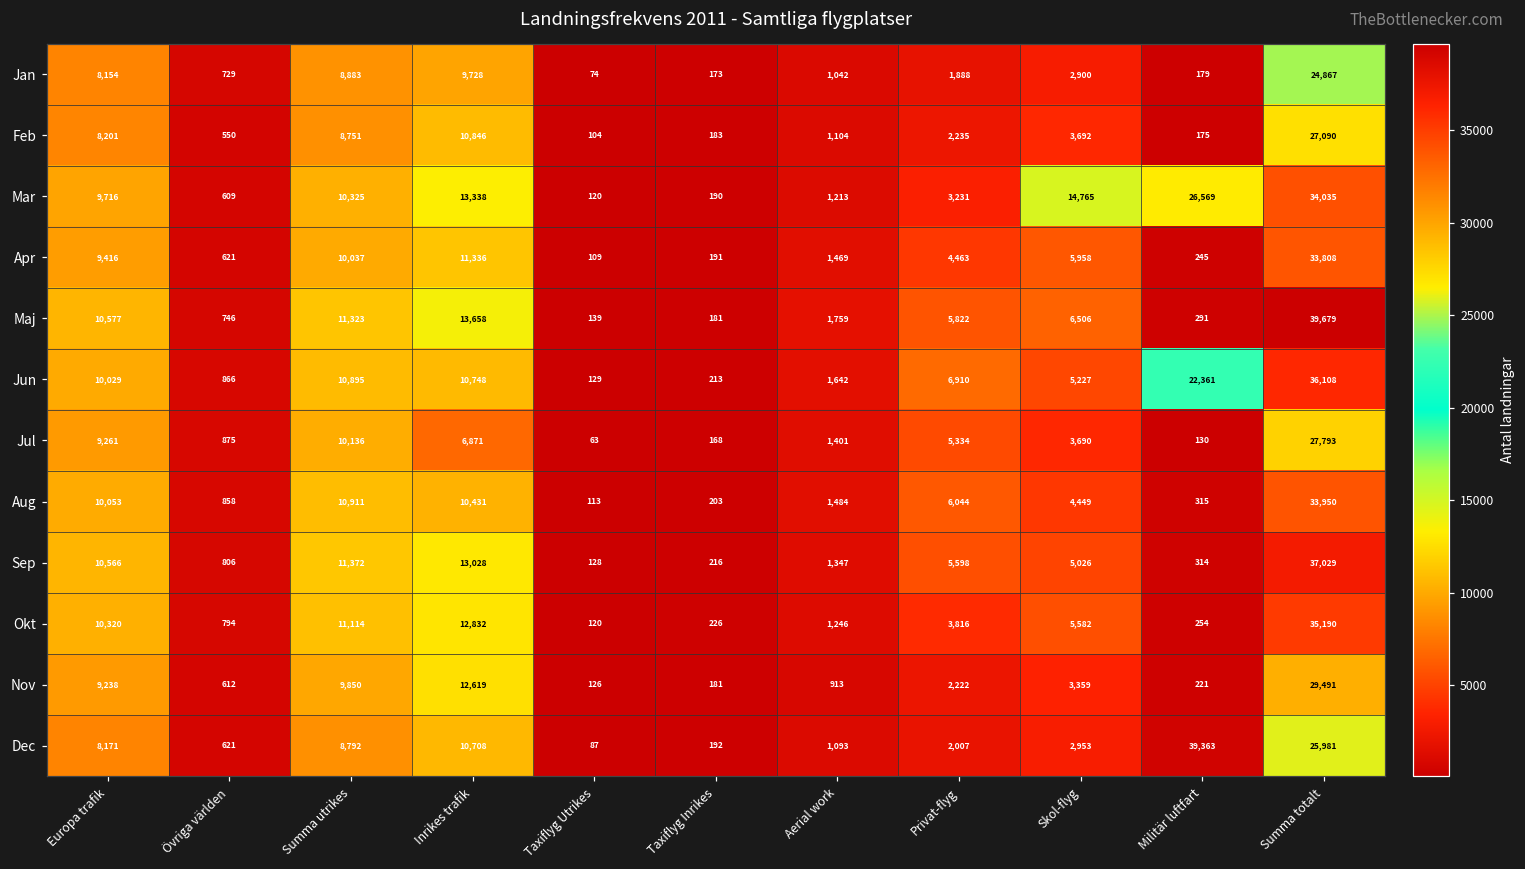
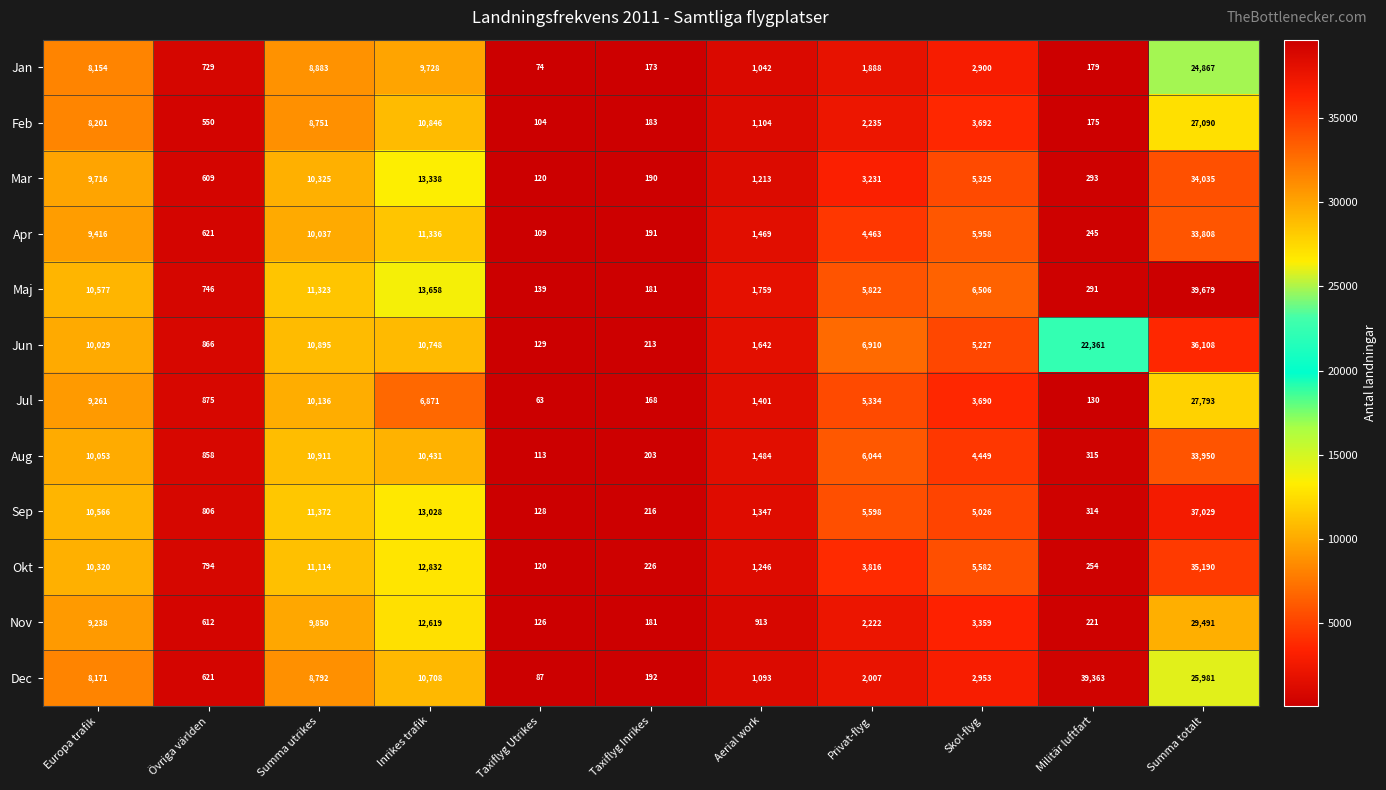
Mar, Skol-flyg: 14,765 -> 5,325
Mar, Militär luftfart: 26,569 -> 293
